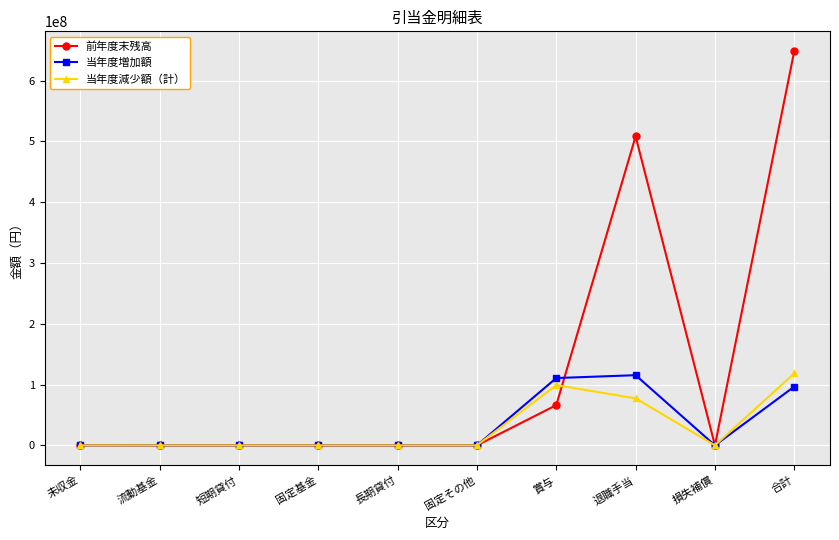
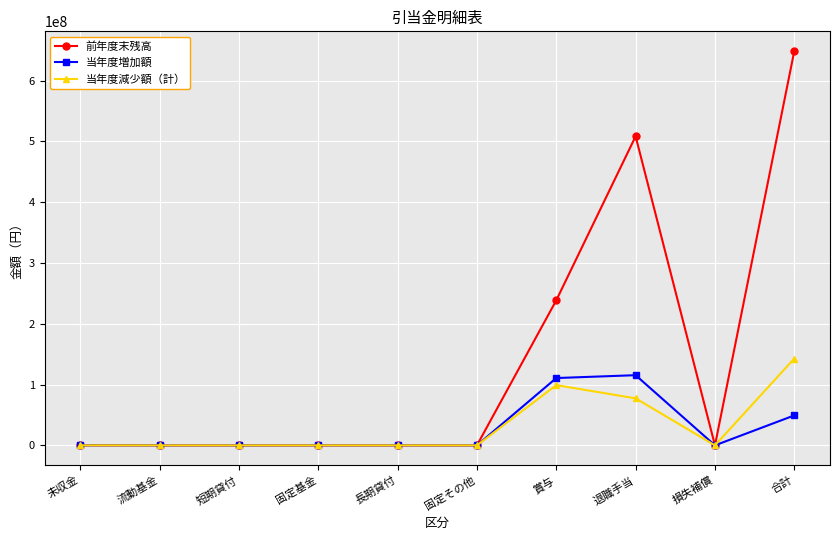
前年度末残高, 賞与: 70000000 -> 240000000
当年度増加額, 合計: 100000000 -> 50000000
当年度減少額（計）, 合計: 120000000 -> 140000000
